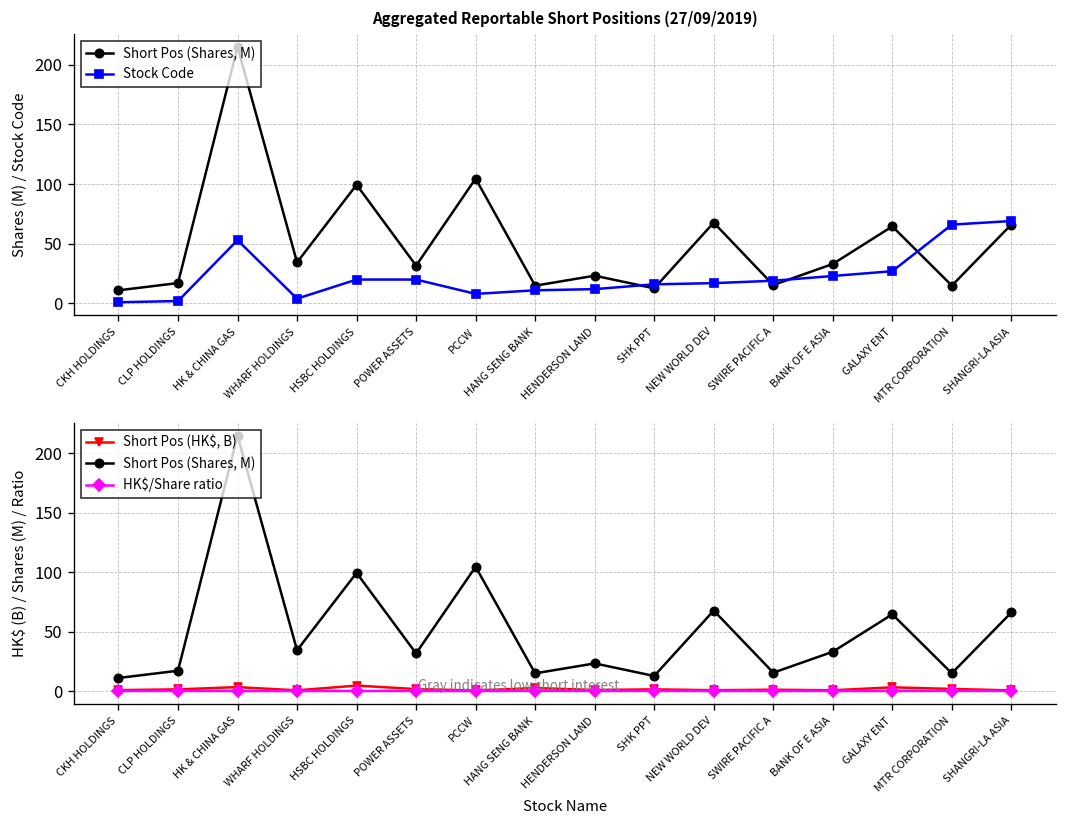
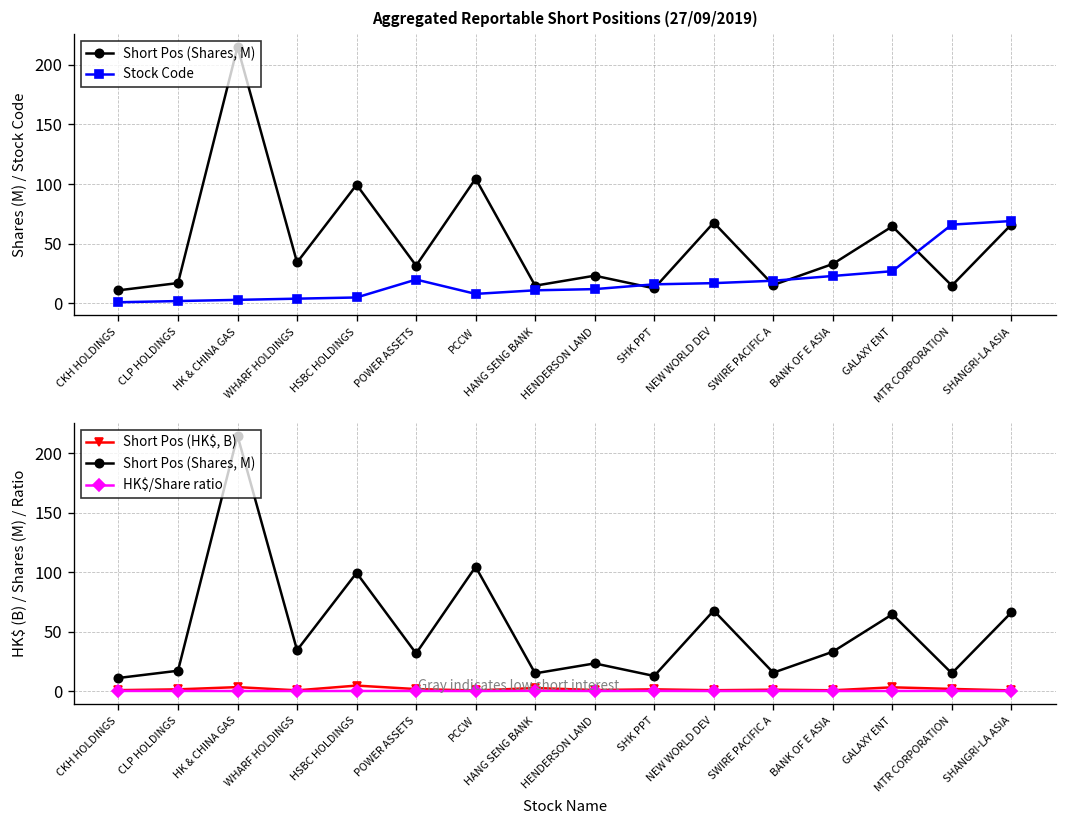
Aggregated Reportable Short Positions (27/09/2019), Stock Code, HK & CHINA GAS: 50 -> 0
Aggregated Reportable Short Positions (27/09/2019), Stock Code, HSBC HOLDINGS: 20 -> 10
